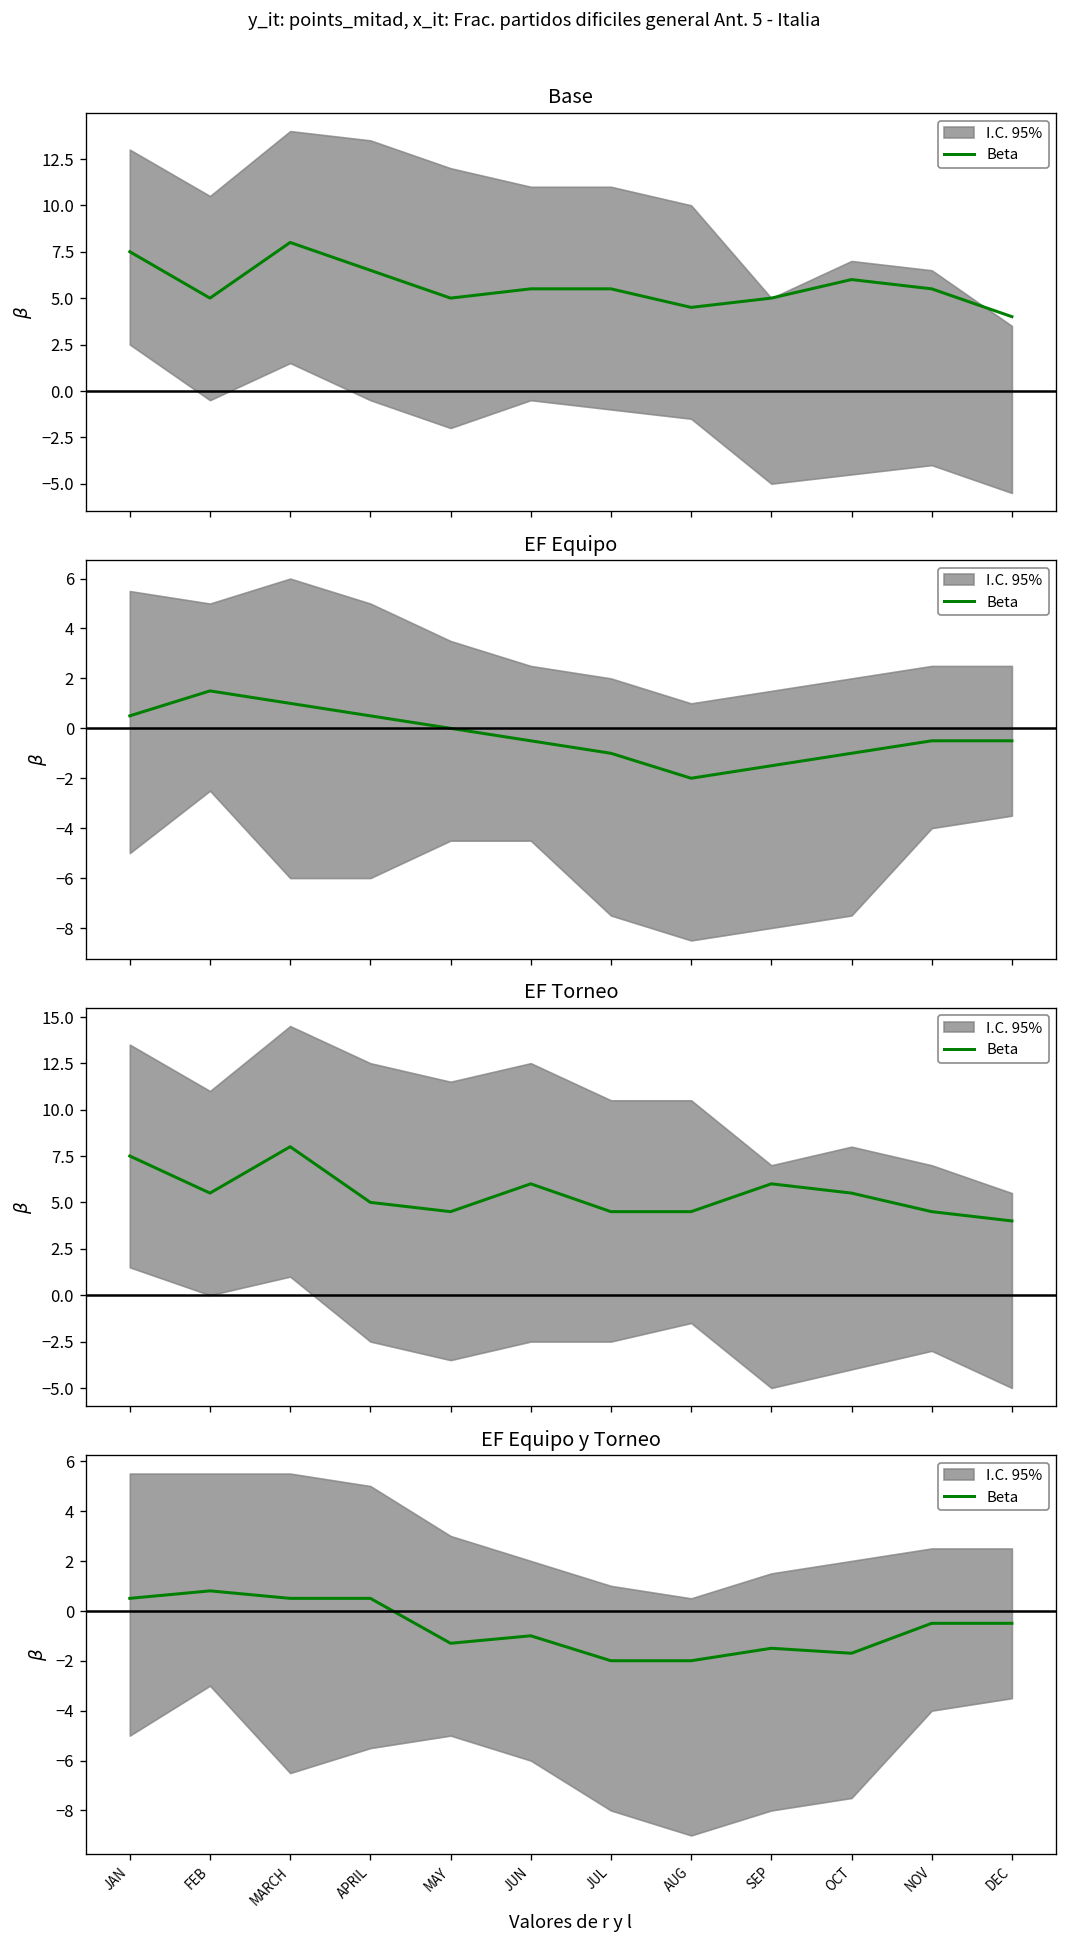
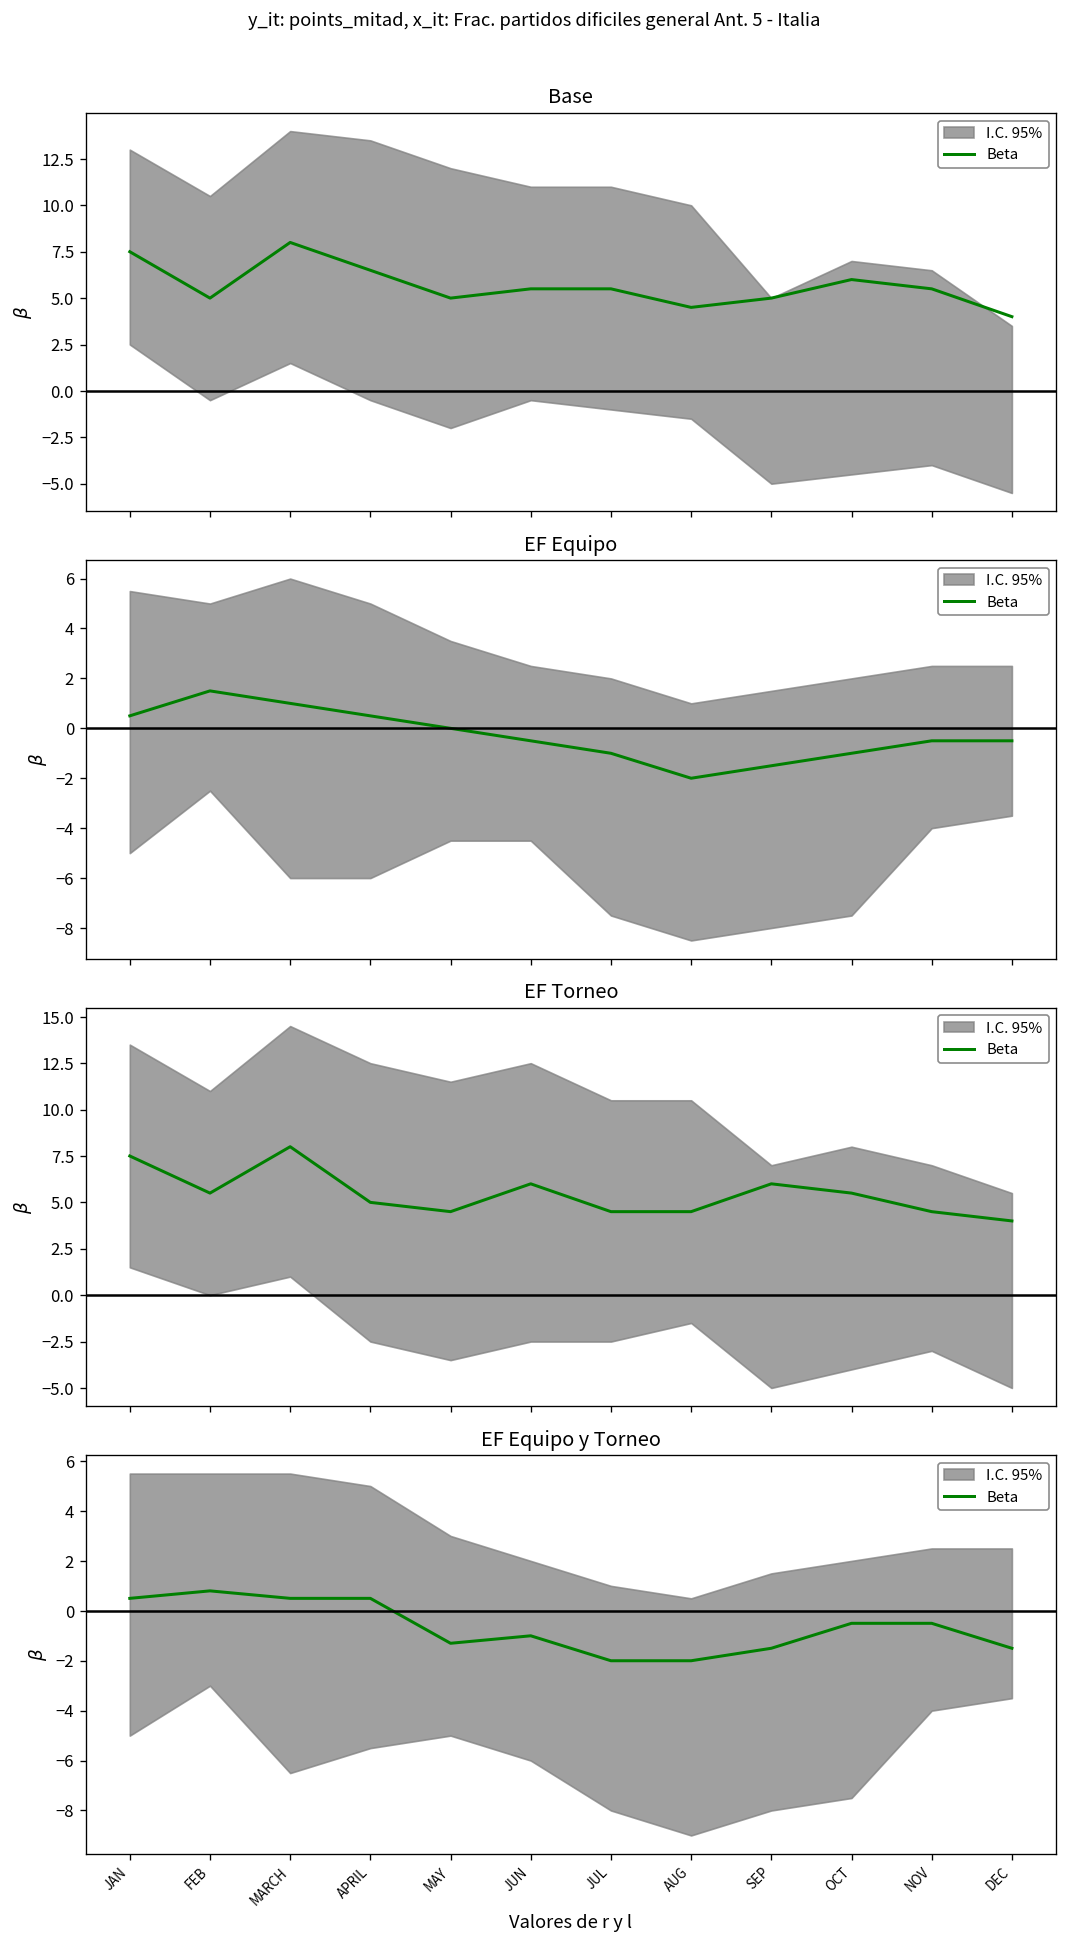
EF Equipo y Torneo, Beta, OCT: -1.7 -> -0.5
EF Equipo y Torneo, Beta, DEC: -0.5 -> -1.5
